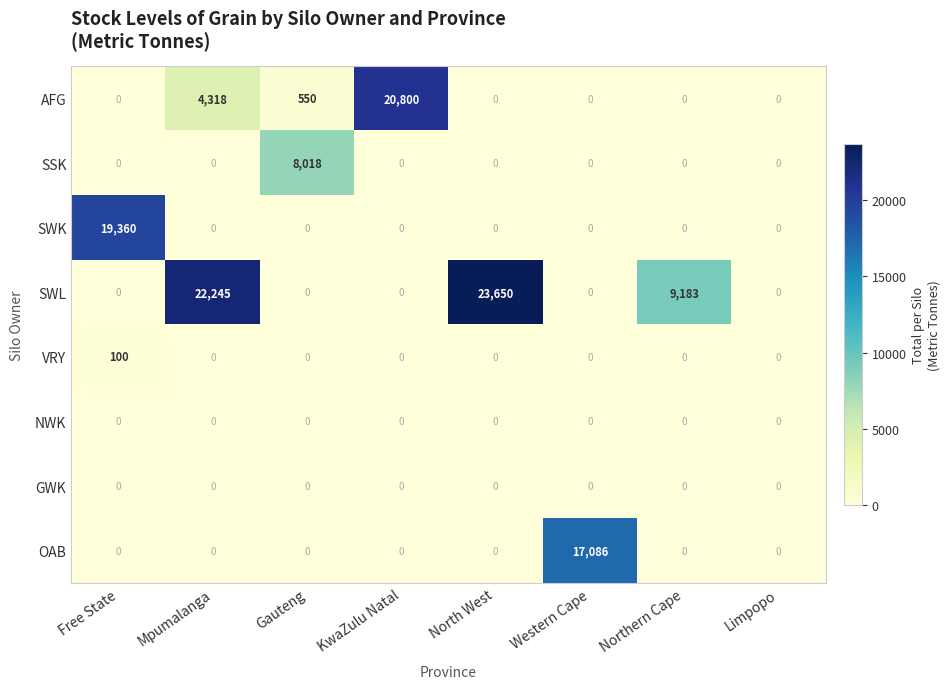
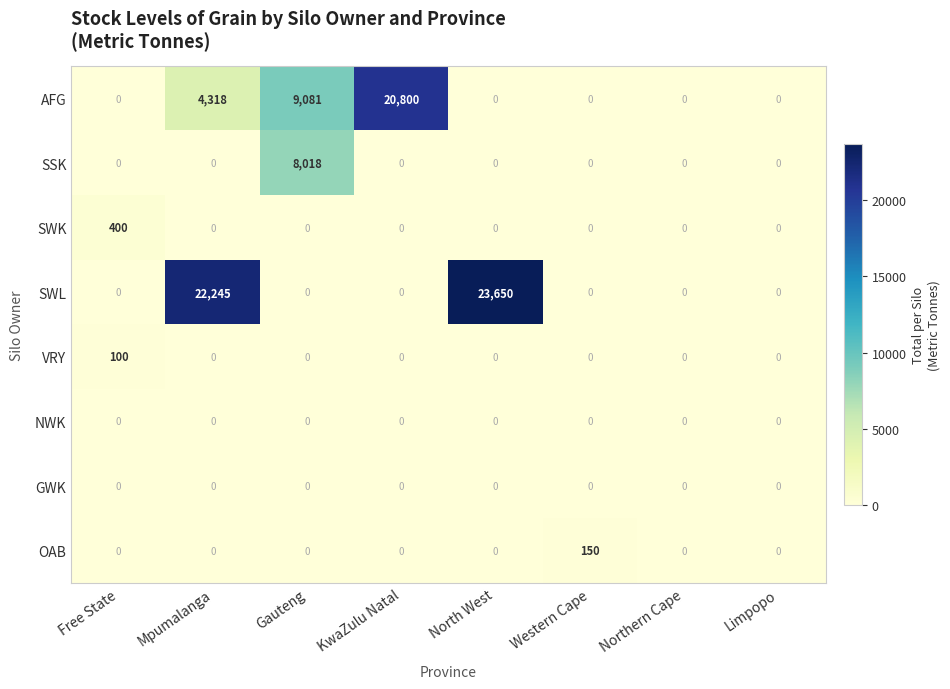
AFG, Gauteng: 550 -> 9,081
SWK, Free State: 19,360 -> 400
SWL, Northern Cape: 9,183 -> 0
OAB, Western Cape: 17,086 -> 150
